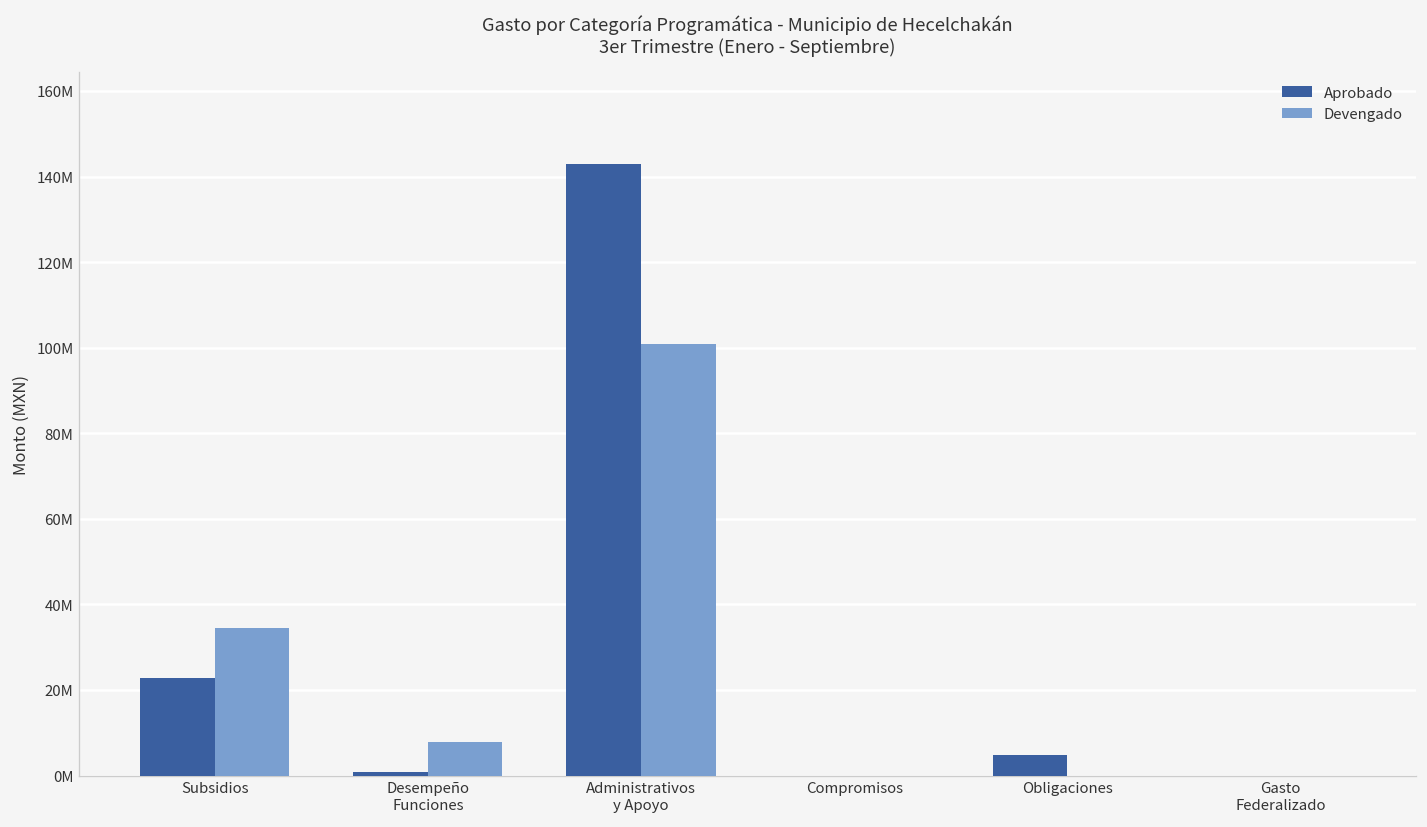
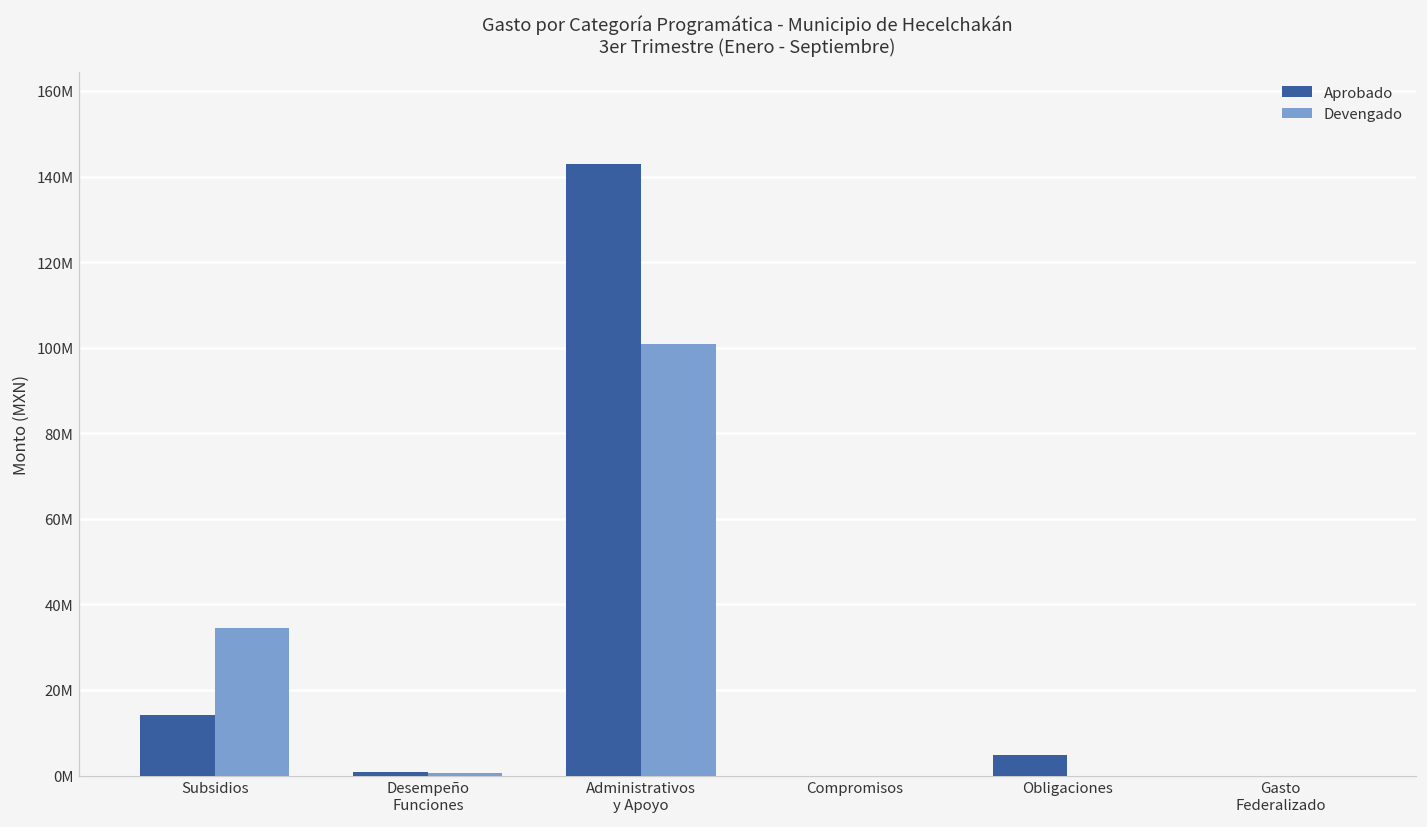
Aprobado, Subsidios: 23000000 -> 14000000
Devengado, Desempeño Funciones: 8000000 -> 1000000
